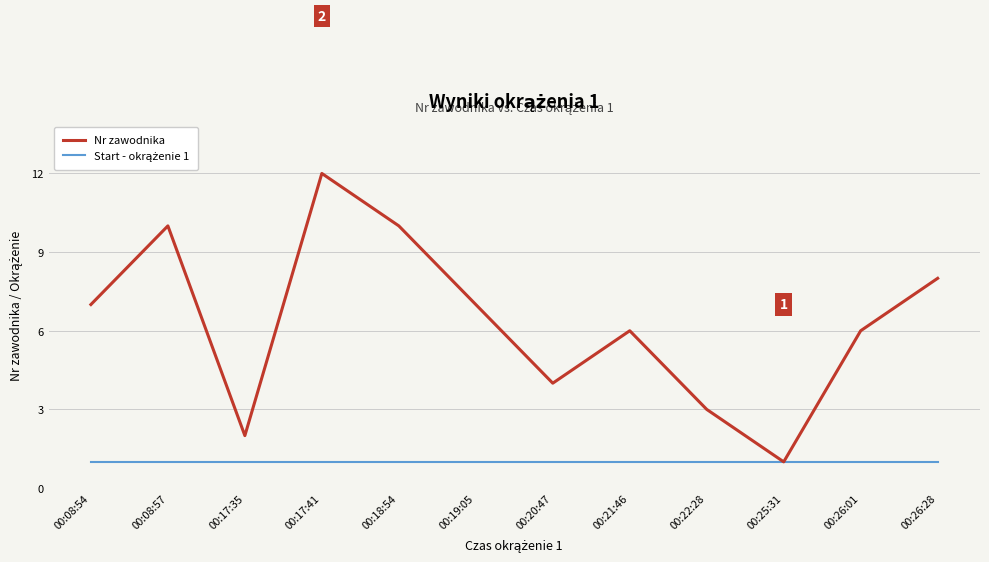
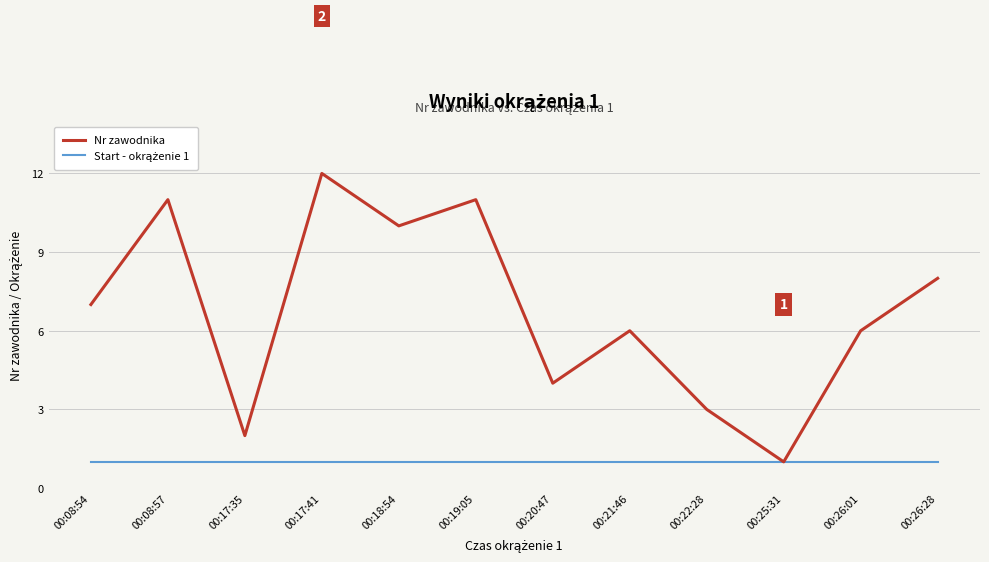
Nr zawodnika, 00:08:57: 10 -> 11
Nr zawodnika, 00:19:05: 7 -> 11
